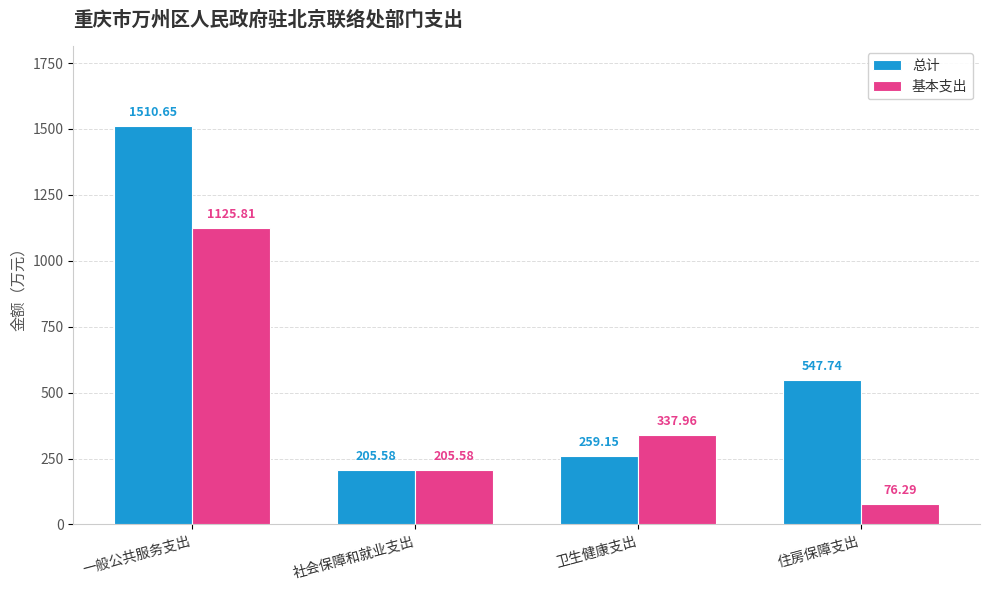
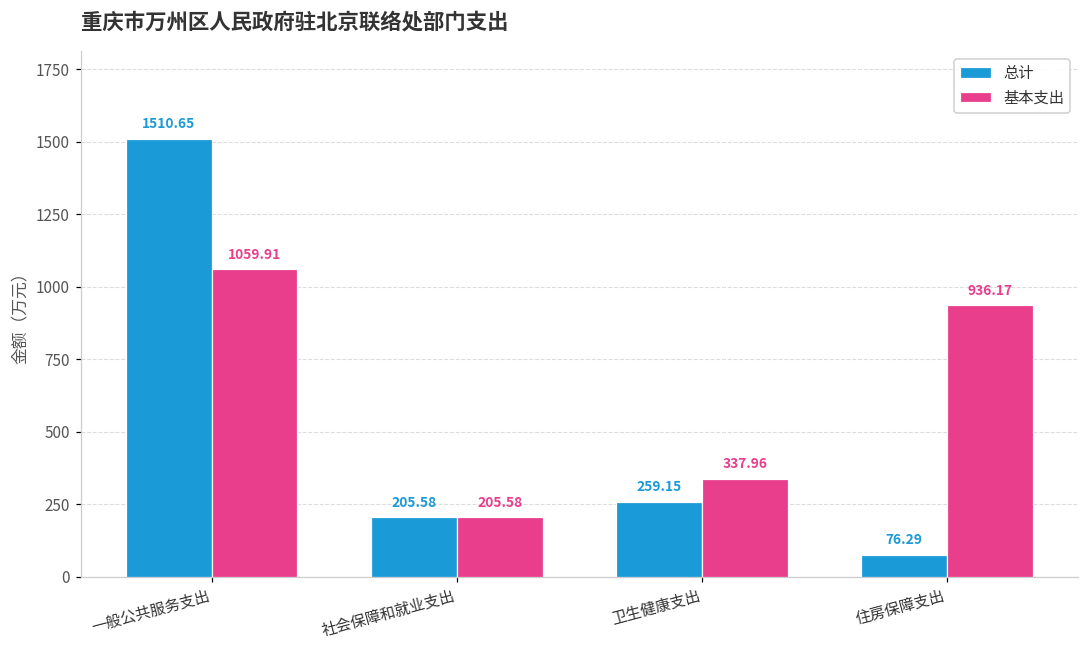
基本支出, 一般公共服务支出: 1125.81 -> 1059.91
总计, 住房保障支出: 547.74 -> 76.29
基本支出, 住房保障支出: 76.29 -> 936.17
